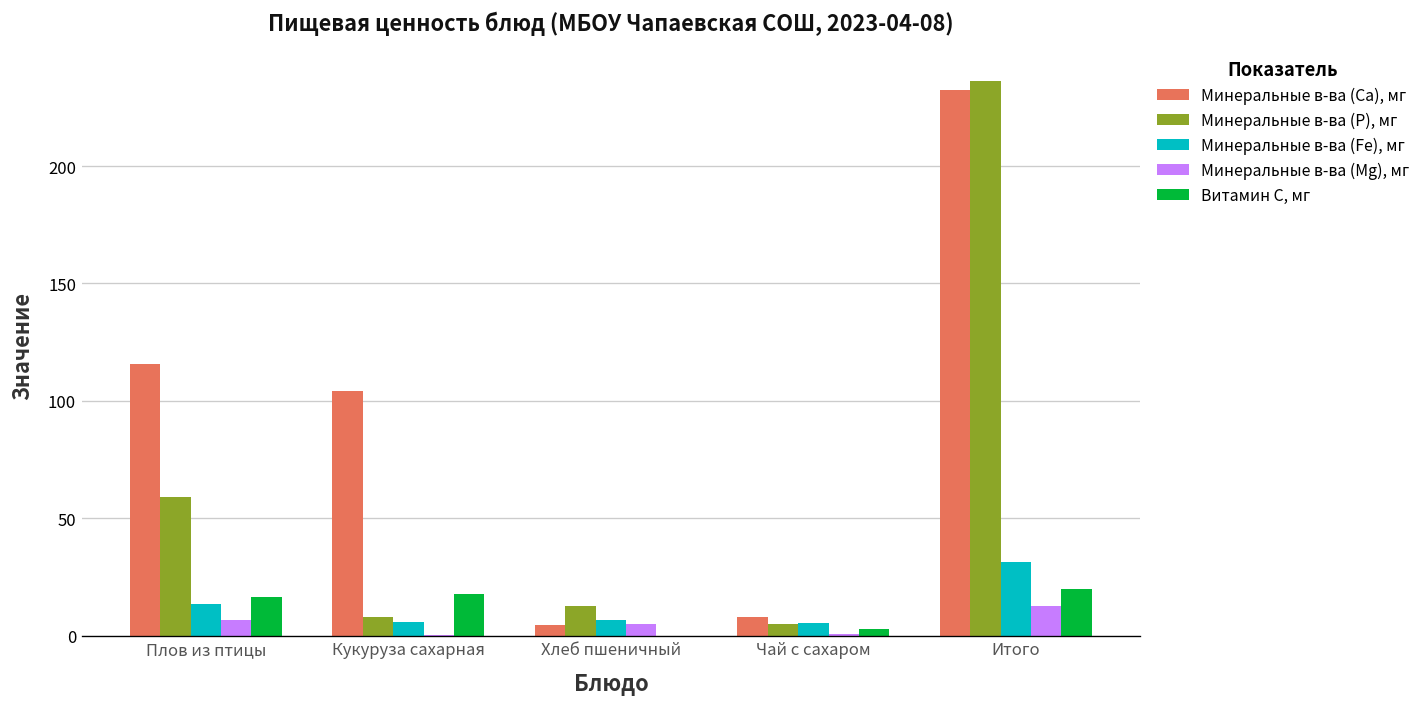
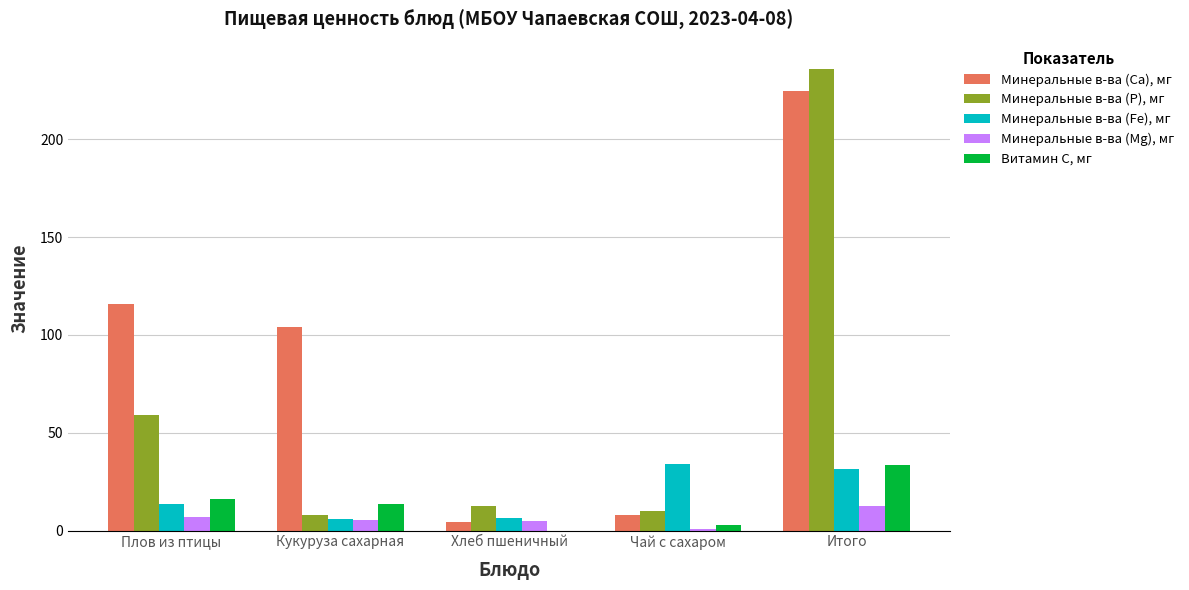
Минеральные в-ва (Mg), мг, Кукуруза сахарная: 0 -> 6
Витамин C, мг, Кукуруза сахарная: 18 -> 14
Минеральные в-ва (P), мг, Чай с сахаром: 5 -> 10
Минеральные в-ва (Fe), мг, Чай с сахаром: 5 -> 34
Минеральные в-ва (Ca), мг, Итого: 232 -> 225
Витамин C, мг, Итого: 20 -> 34
